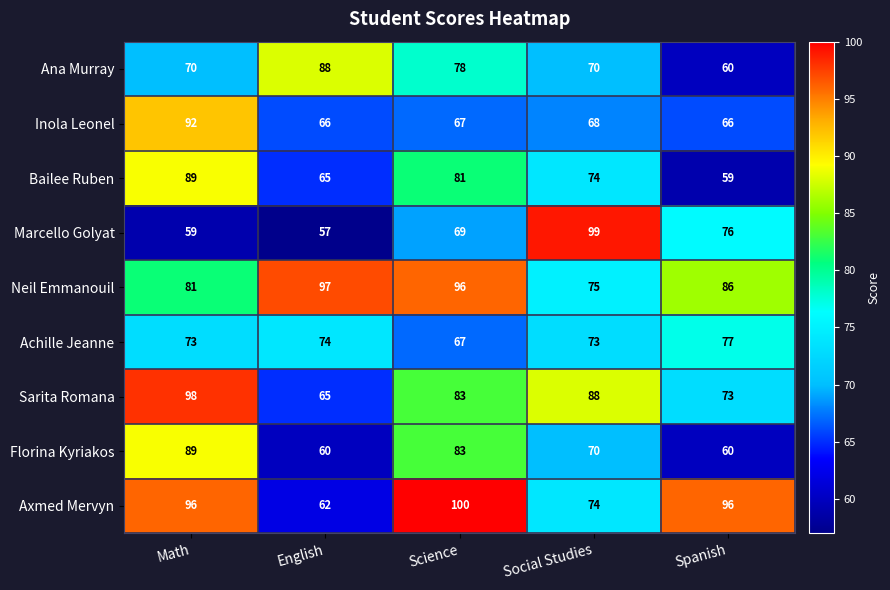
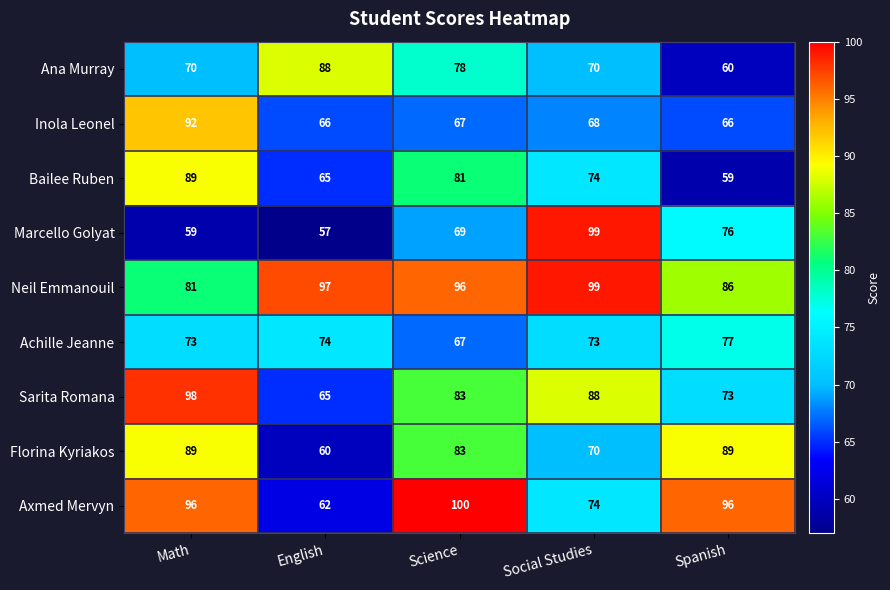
Neil Emmanouil, Social Studies: 75 -> 99
Florina Kyriakos, Spanish: 60 -> 89
